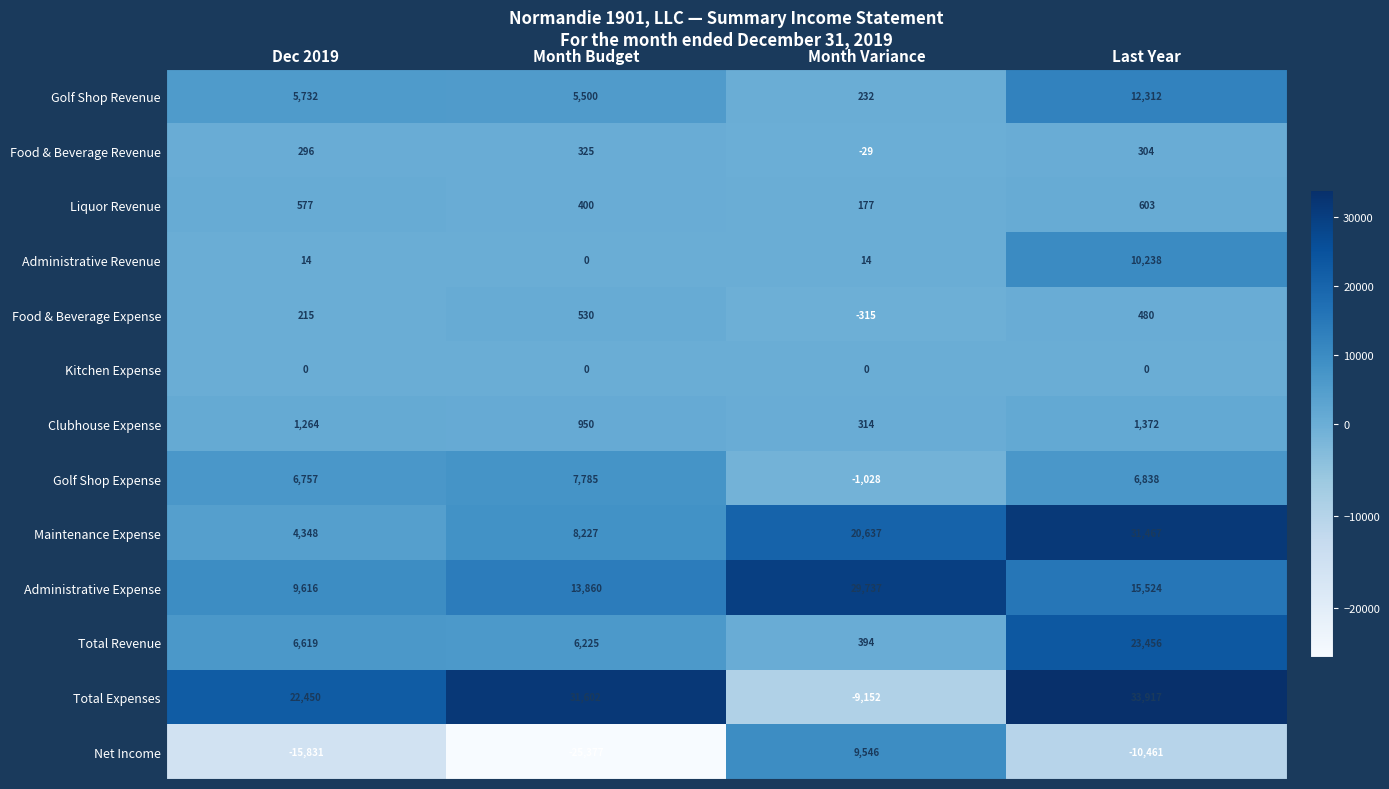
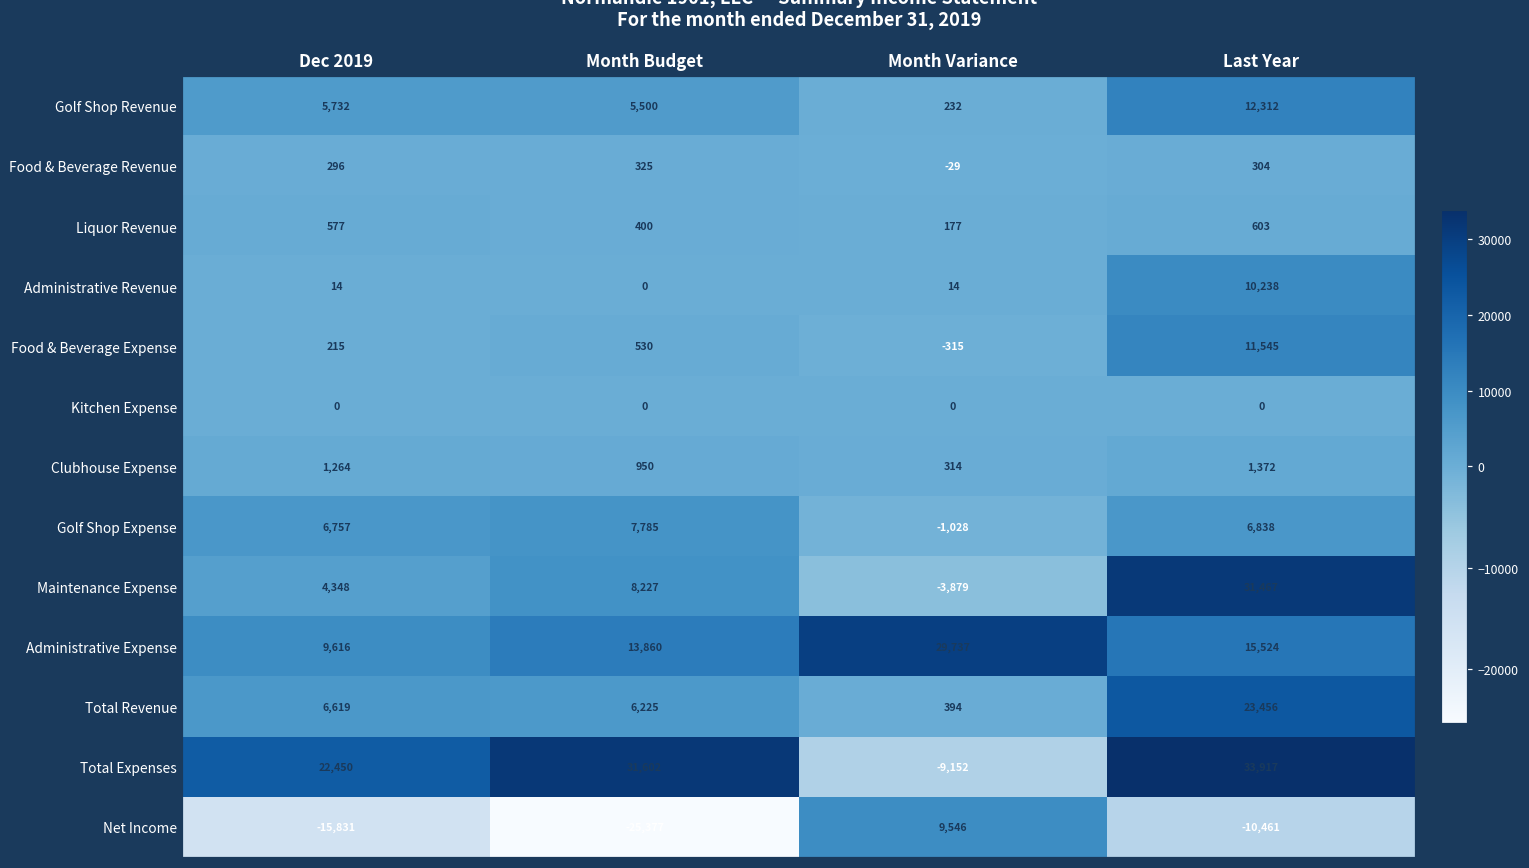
Food & Beverage Expense, Last Year: 480 -> 11,545
Maintenance Expense, Month Variance: 20,637 -> -3,879
